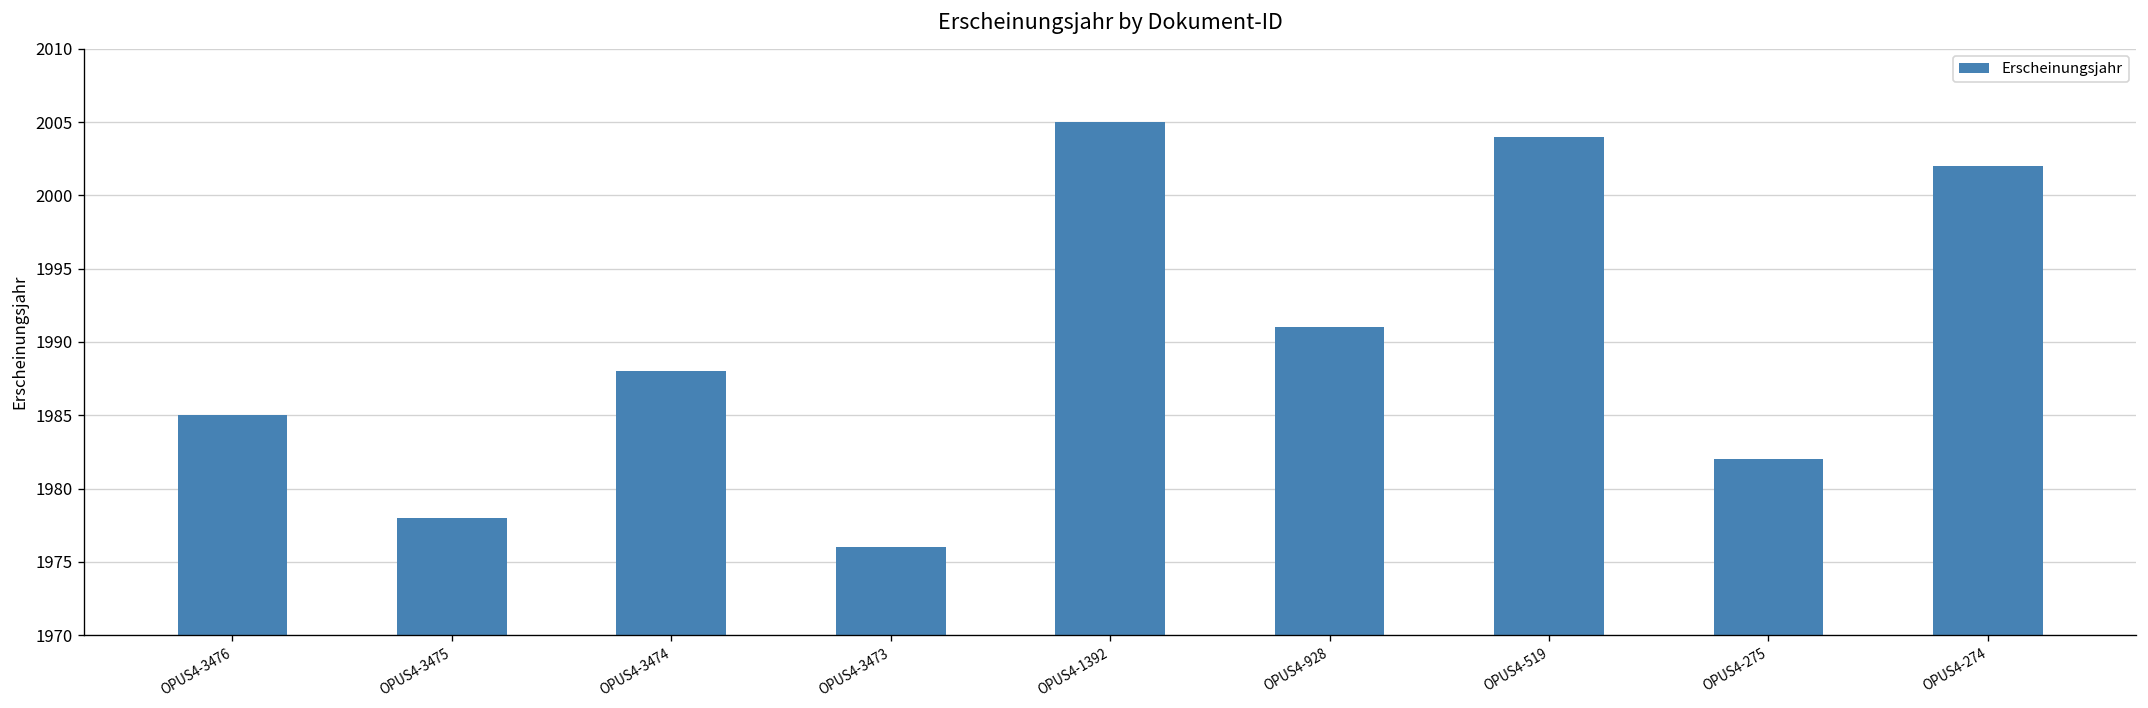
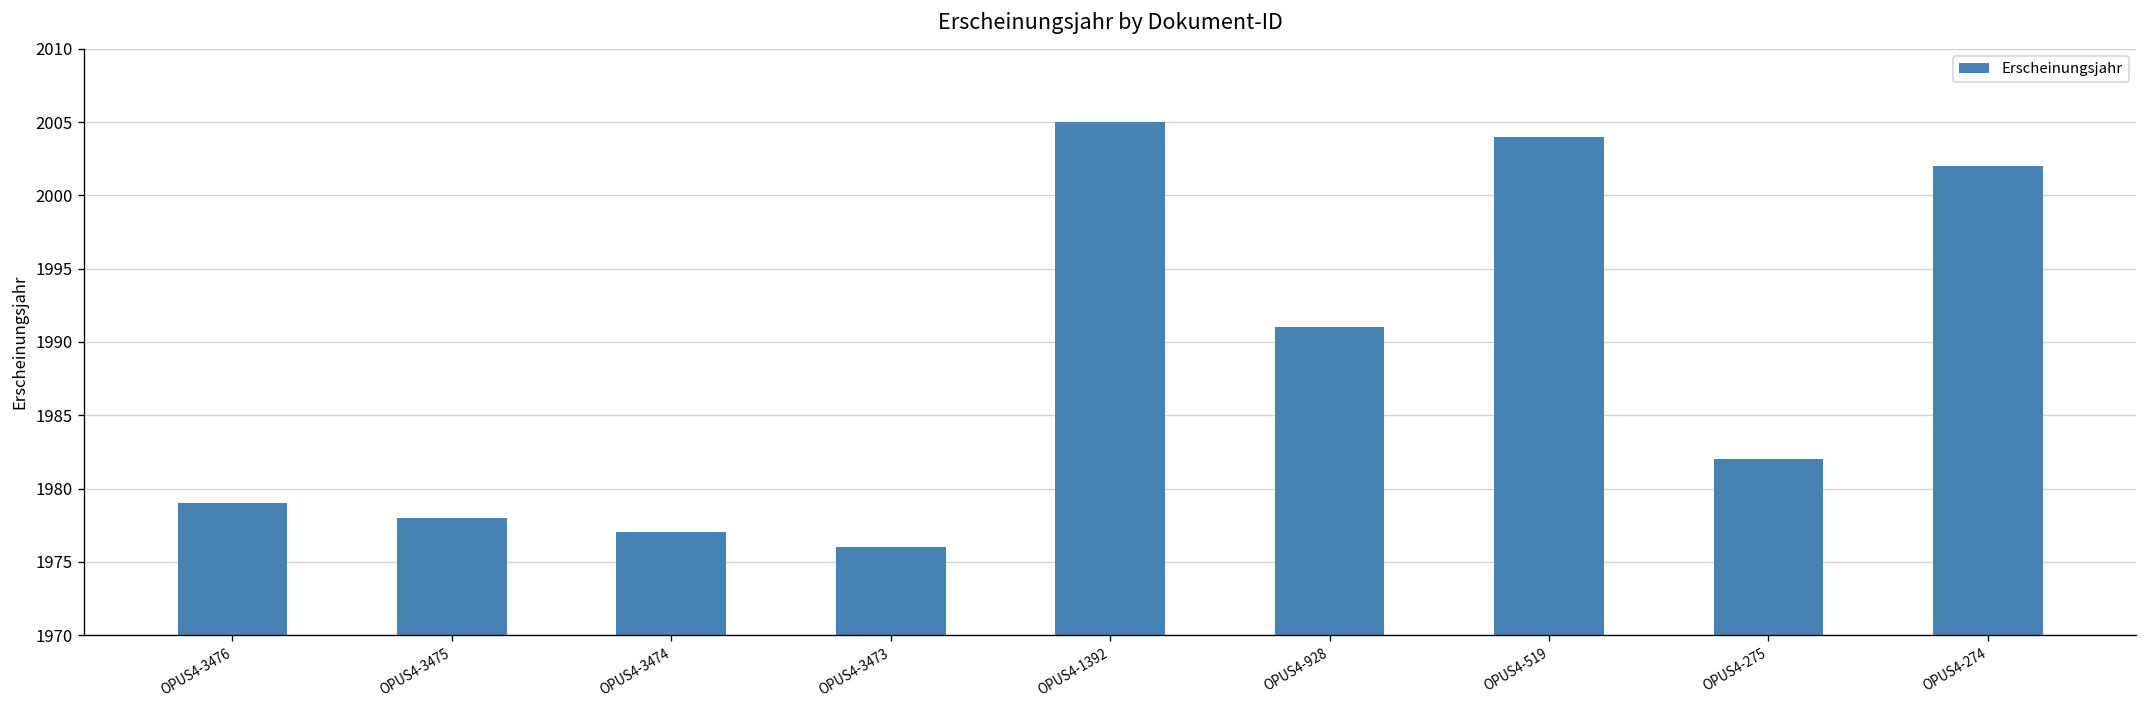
OPUS4-3476: 1985 -> 1979
OPUS4-3474: 1988 -> 1977
